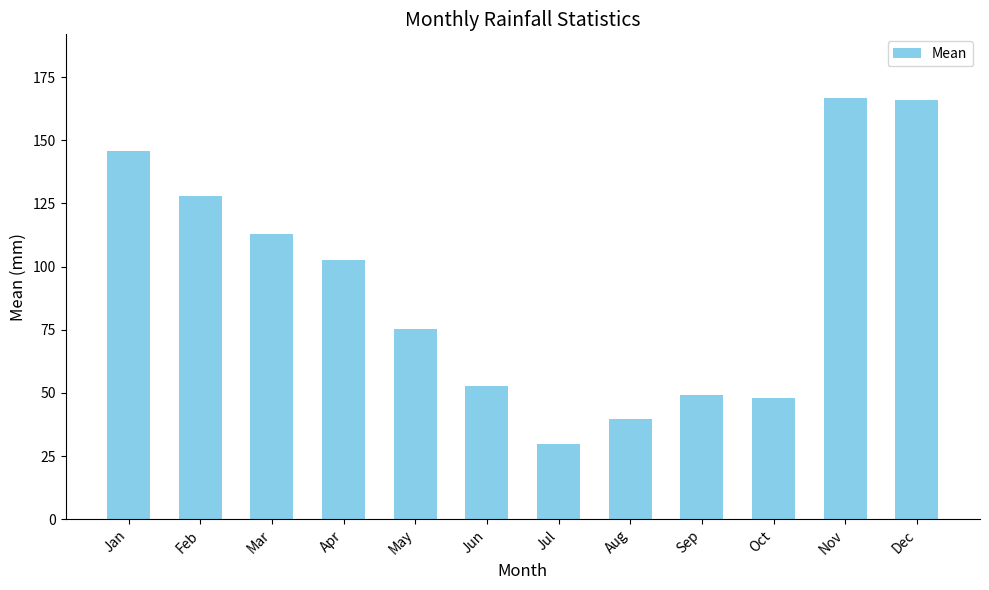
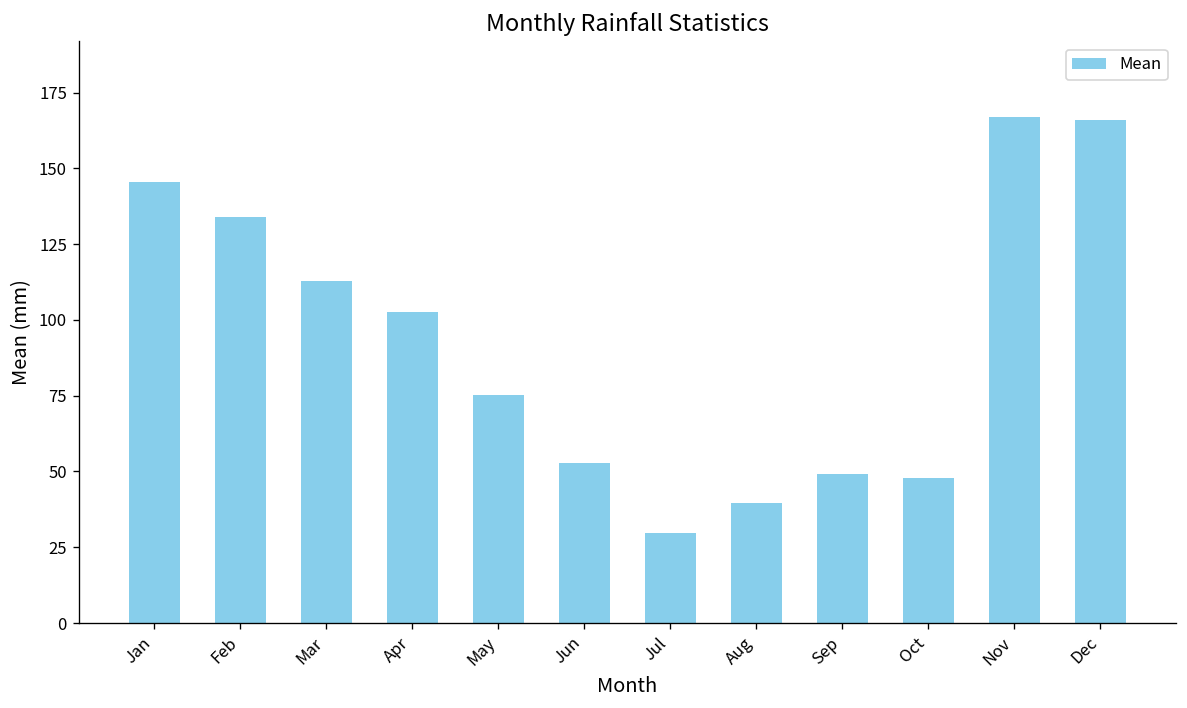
Feb: 128 -> 134
